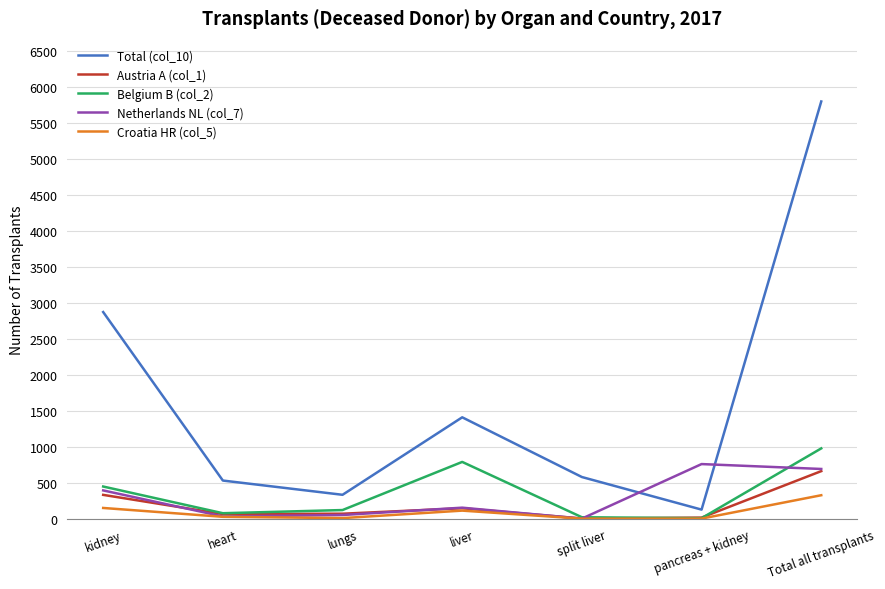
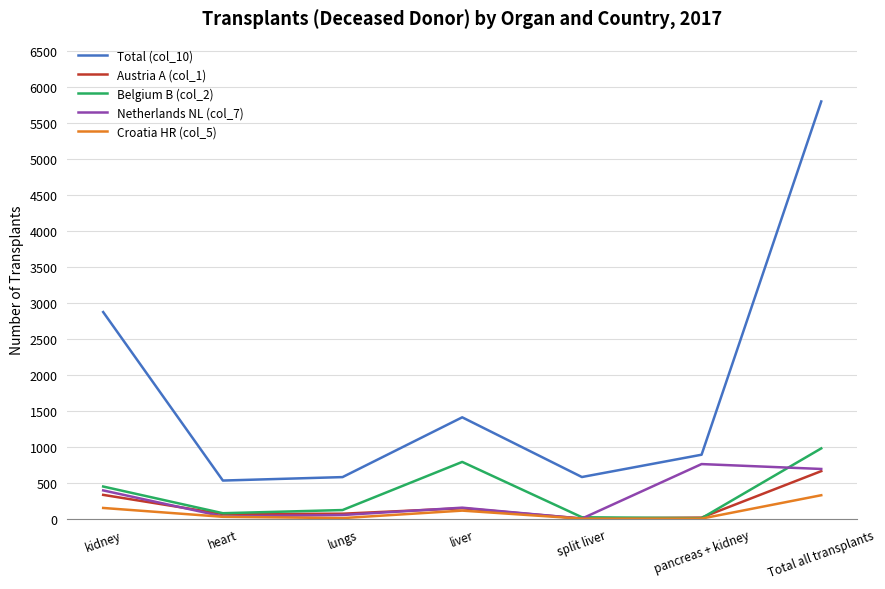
Total (col_10), lungs: 300 -> 600
Total (col_10), pancreas + kidney: 100 -> 900
